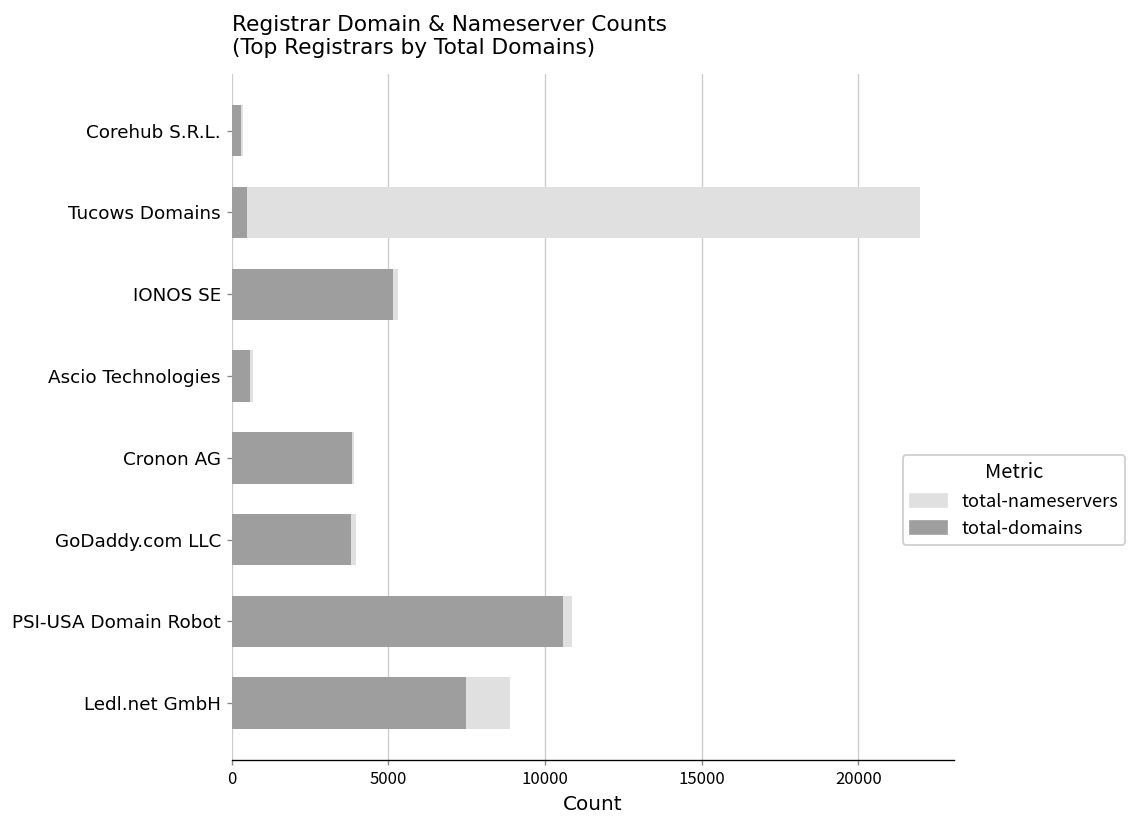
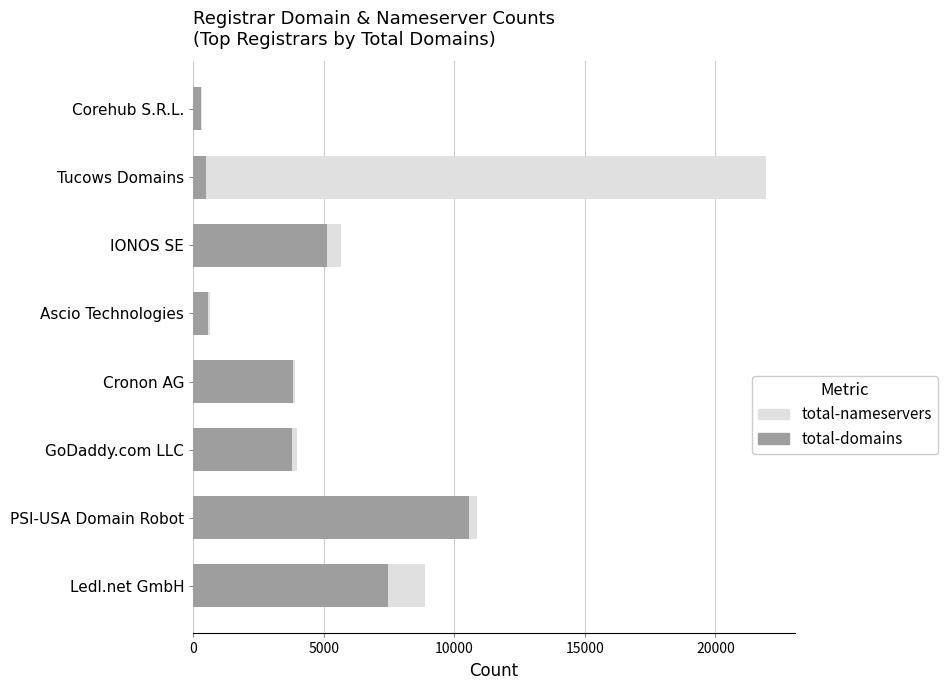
total-nameservers, IONOS SE: 200 -> 500
